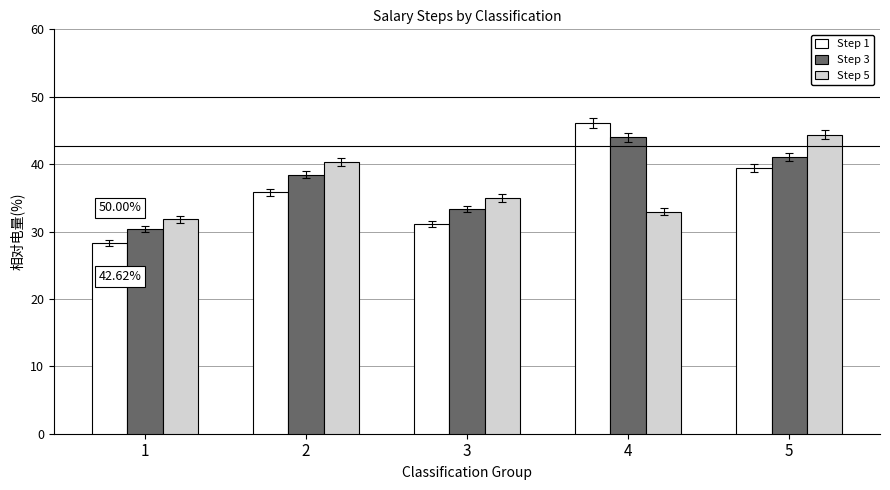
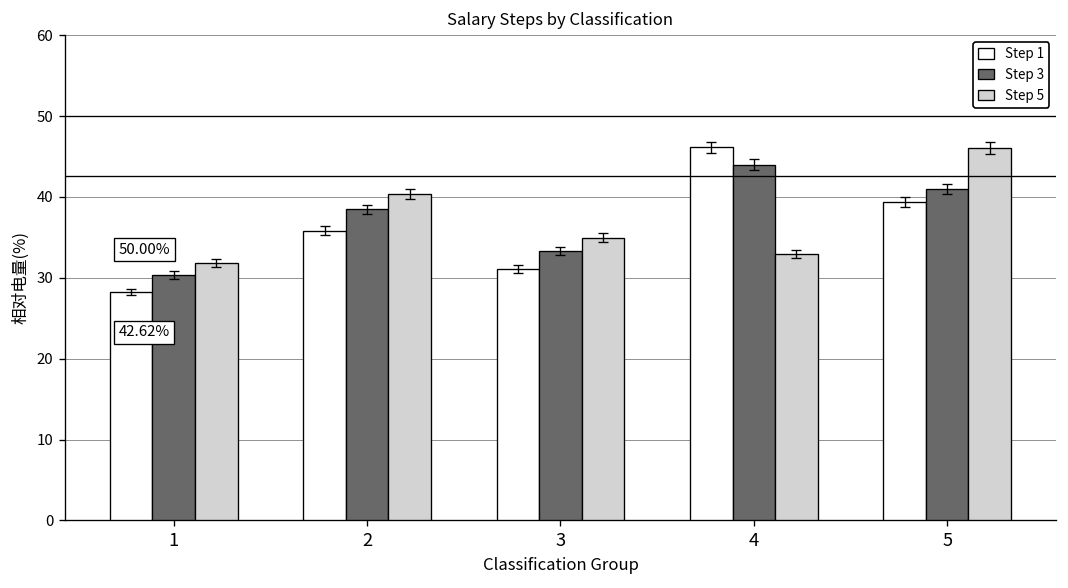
Step 5, 5: 44 -> 46
